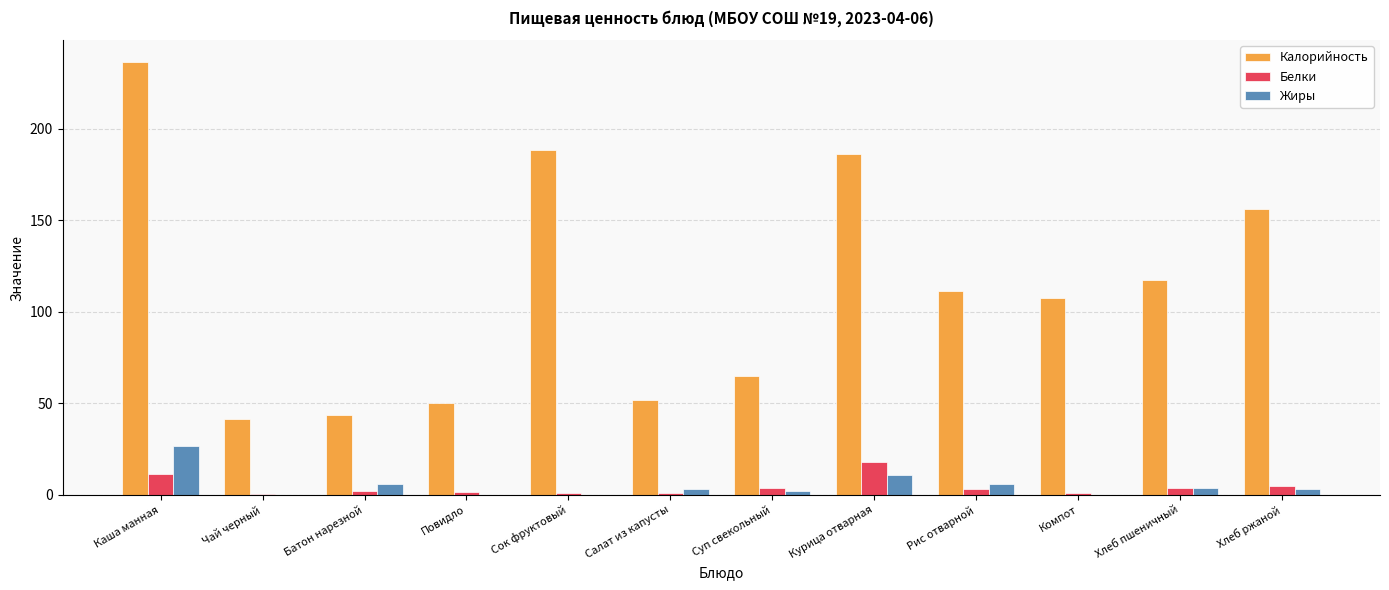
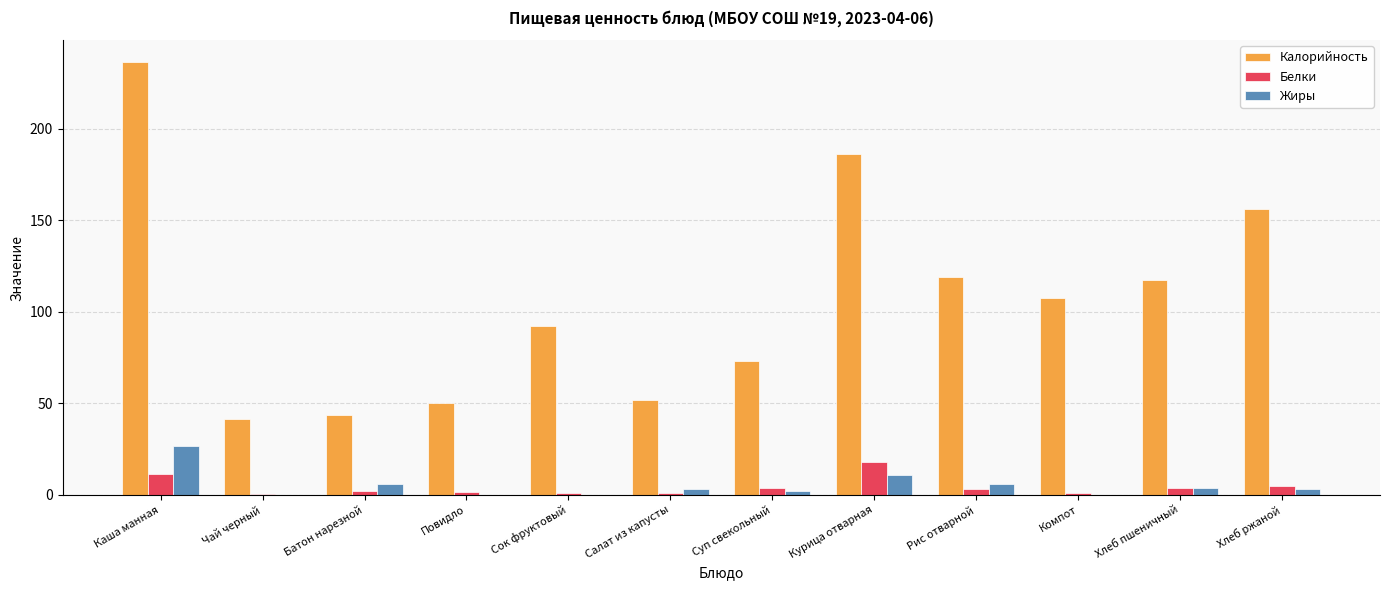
Калорийность, Сок фруктовый: 188 -> 92
Калорийность, Суп свекольный: 65 -> 73
Калорийность, Рис отварной: 111 -> 119
